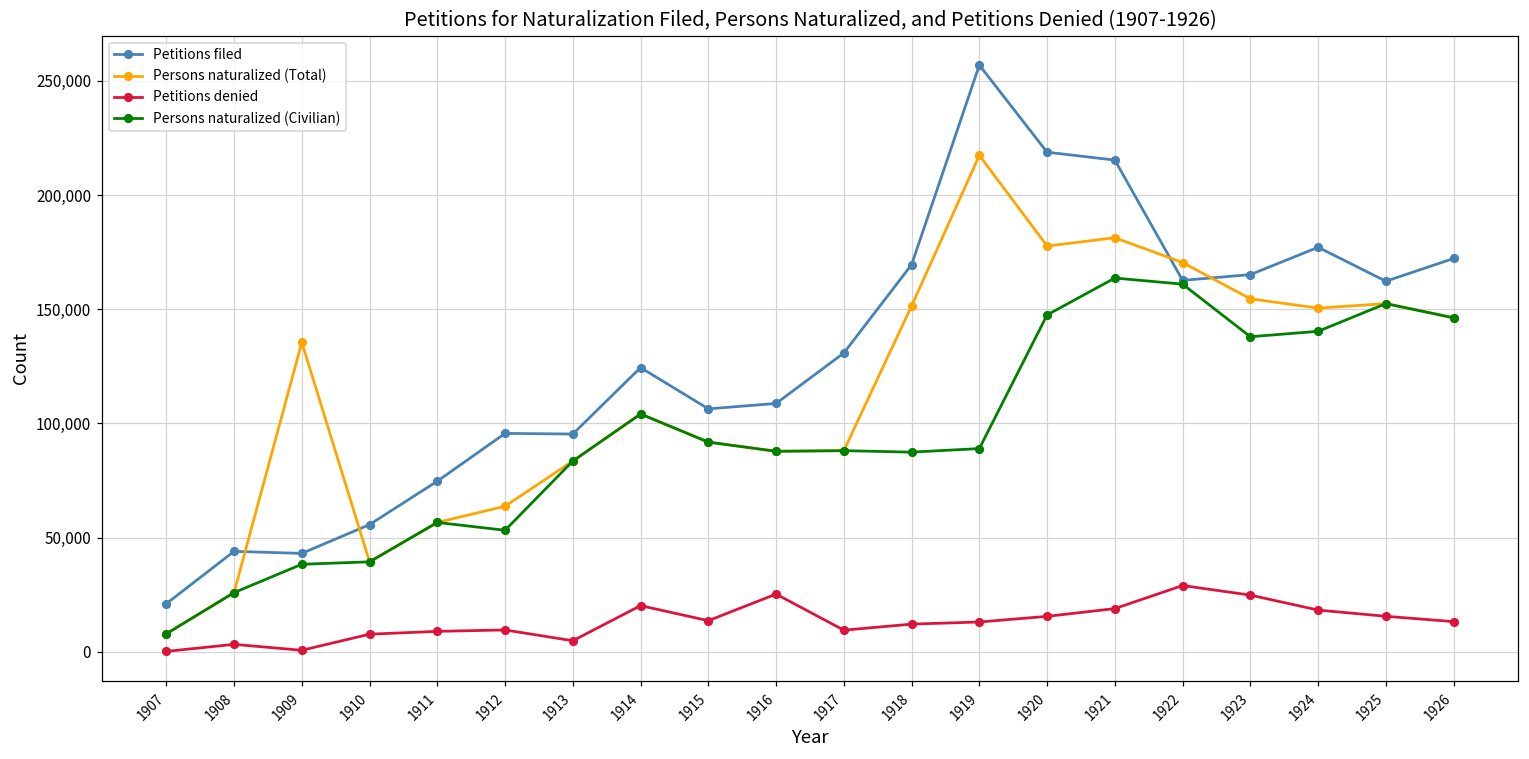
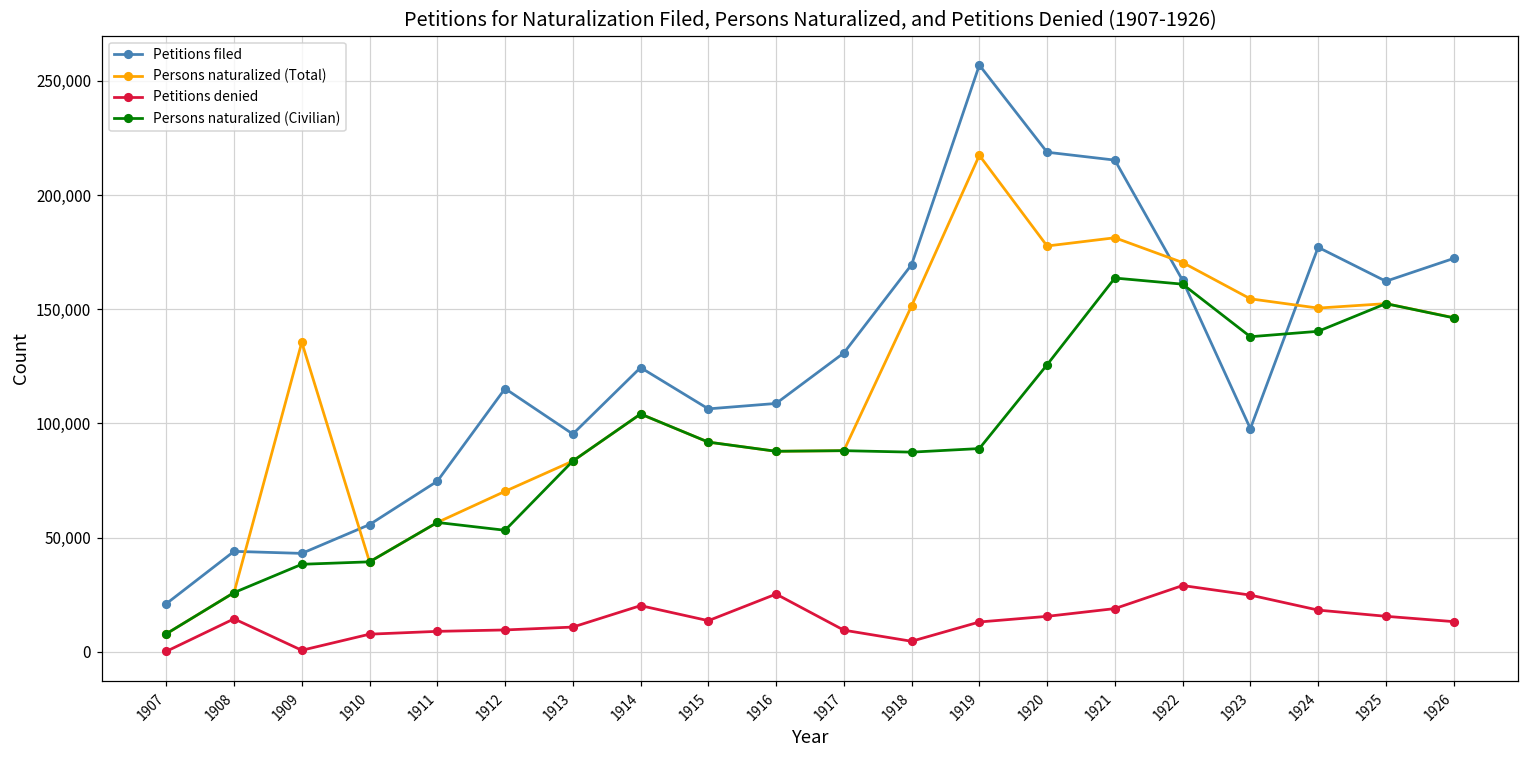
Petitions denied, 1908: 3,000 -> 15,000
Petitions filed, 1912: 96,000 -> 115,000
Persons naturalized (Total), 1912: 64,000 -> 70,000
Petitions denied, 1913: 5,000 -> 11,000
Petitions denied, 1918: 12,000 -> 5,000
Persons naturalized (Civilian), 1920: 148,000 -> 126,000
Petitions filed, 1923: 165,000 -> 98,000
